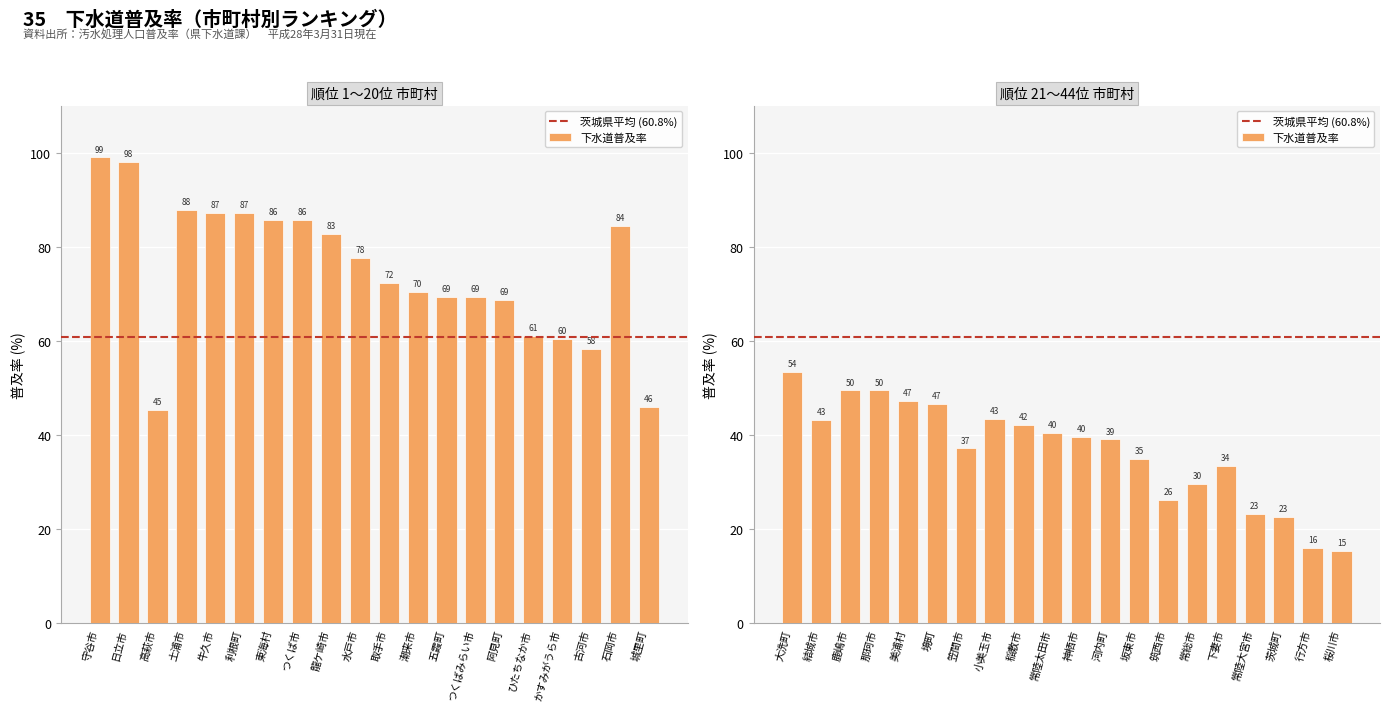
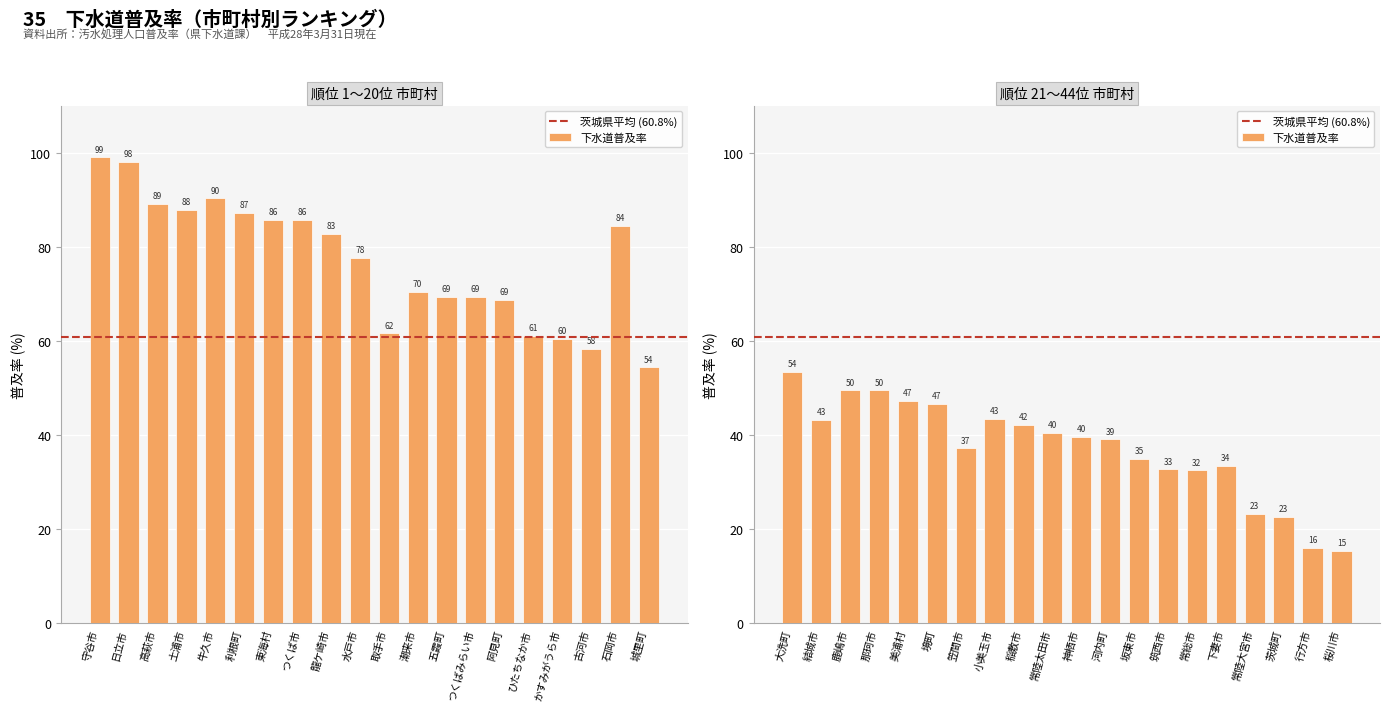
順位 1〜20位 市町村, 高萩市: 45 -> 89
順位 1〜20位 市町村, 牛久市: 87 -> 90
順位 1〜20位 市町村, 取手市: 72 -> 62
順位 1〜20位 市町村, 城里町: 46 -> 54
順位 21〜44位 市町村, 筑西市: 26 -> 33
順位 21〜44位 市町村, 常総市: 30 -> 32
